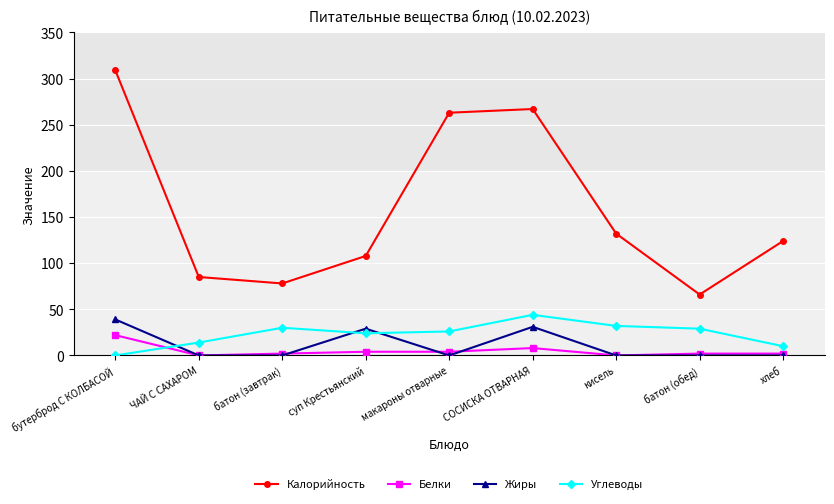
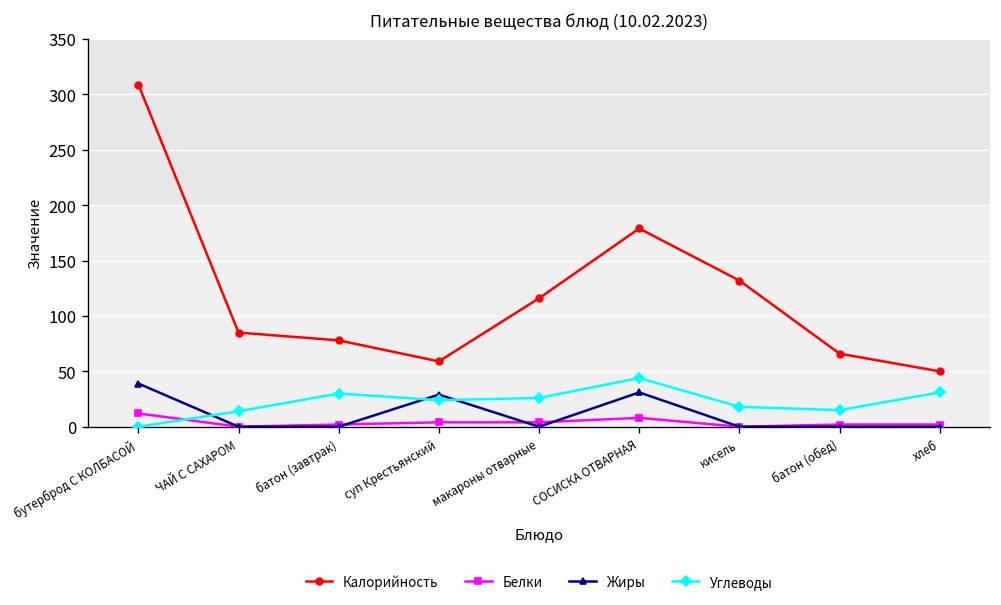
Белки, бутерброд С КОЛБАСОЙ: 20 -> 10
Калорийность, суп Крестьянский: 110 -> 60
Калорийность, макароны отварные: 260 -> 120
Калорийность, СОСИСКА ОТВАРНАЯ: 270 -> 180
Углеводы, кисель: 30 -> 20
Углеводы, батон (обед): 30 -> 20
Калорийность, хлеб: 120 -> 50
Углеводы, хлеб: 10 -> 30
